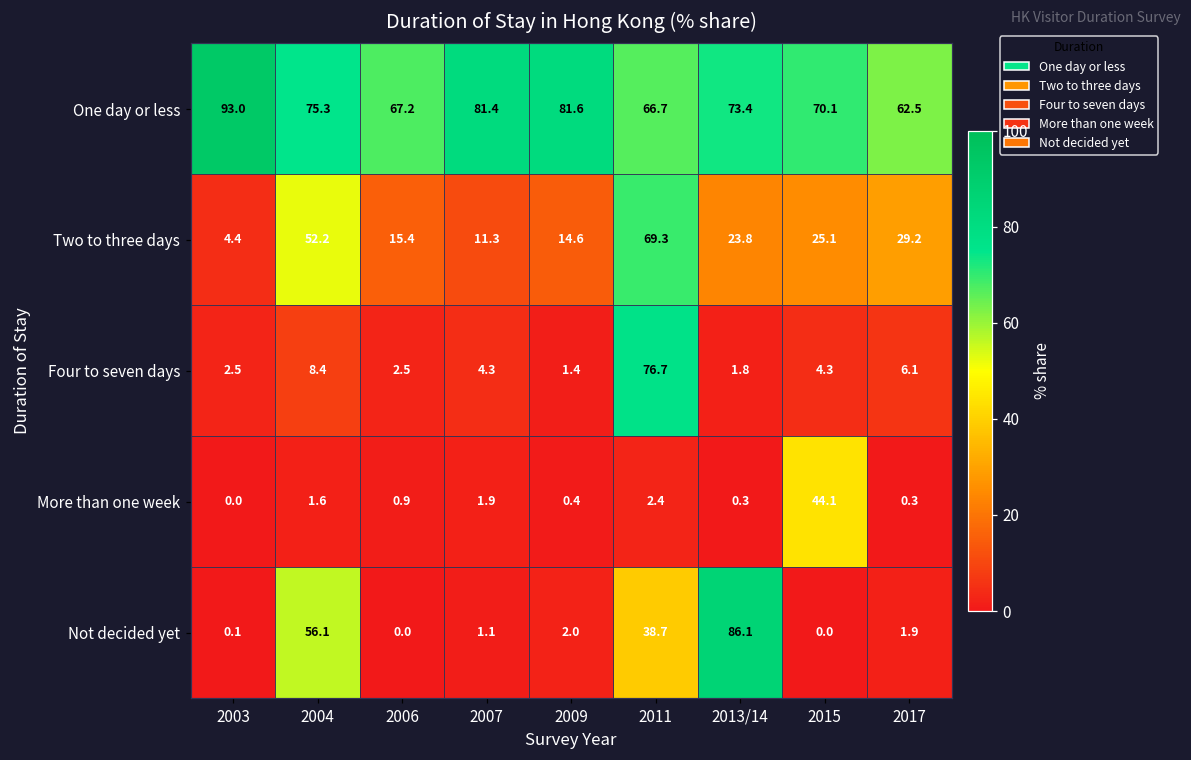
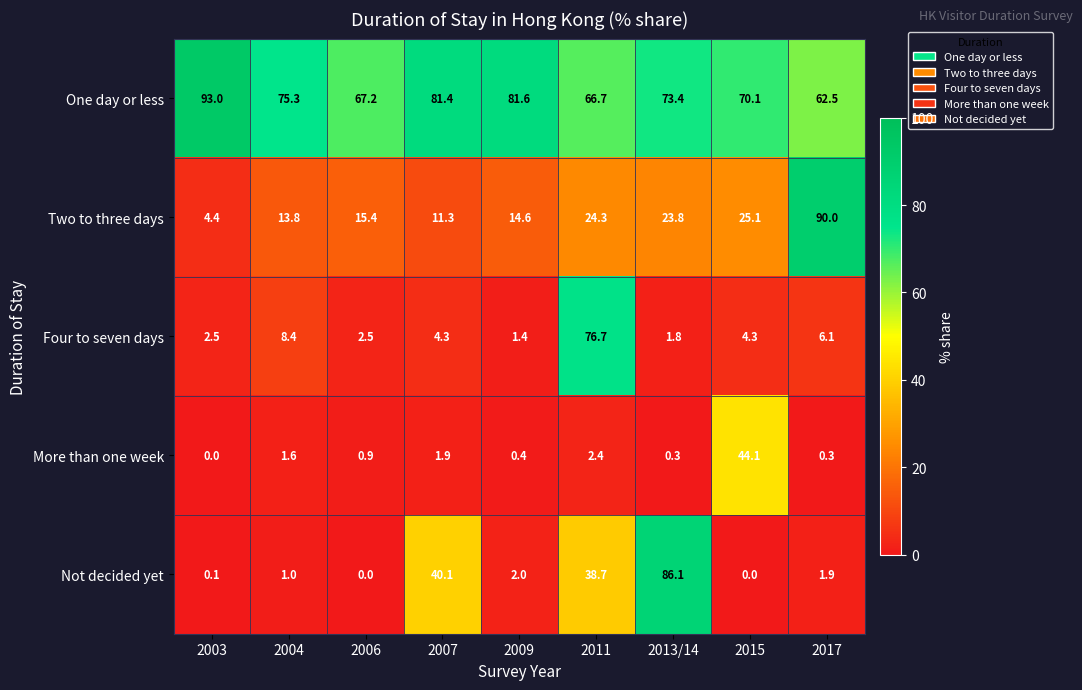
Two to three days, 2004: 52.2 -> 13.8
Two to three days, 2011: 69.3 -> 24.3
Two to three days, 2017: 29.2 -> 90.0
Not decided yet, 2004: 56.1 -> 1.0
Not decided yet, 2007: 1.1 -> 40.1
